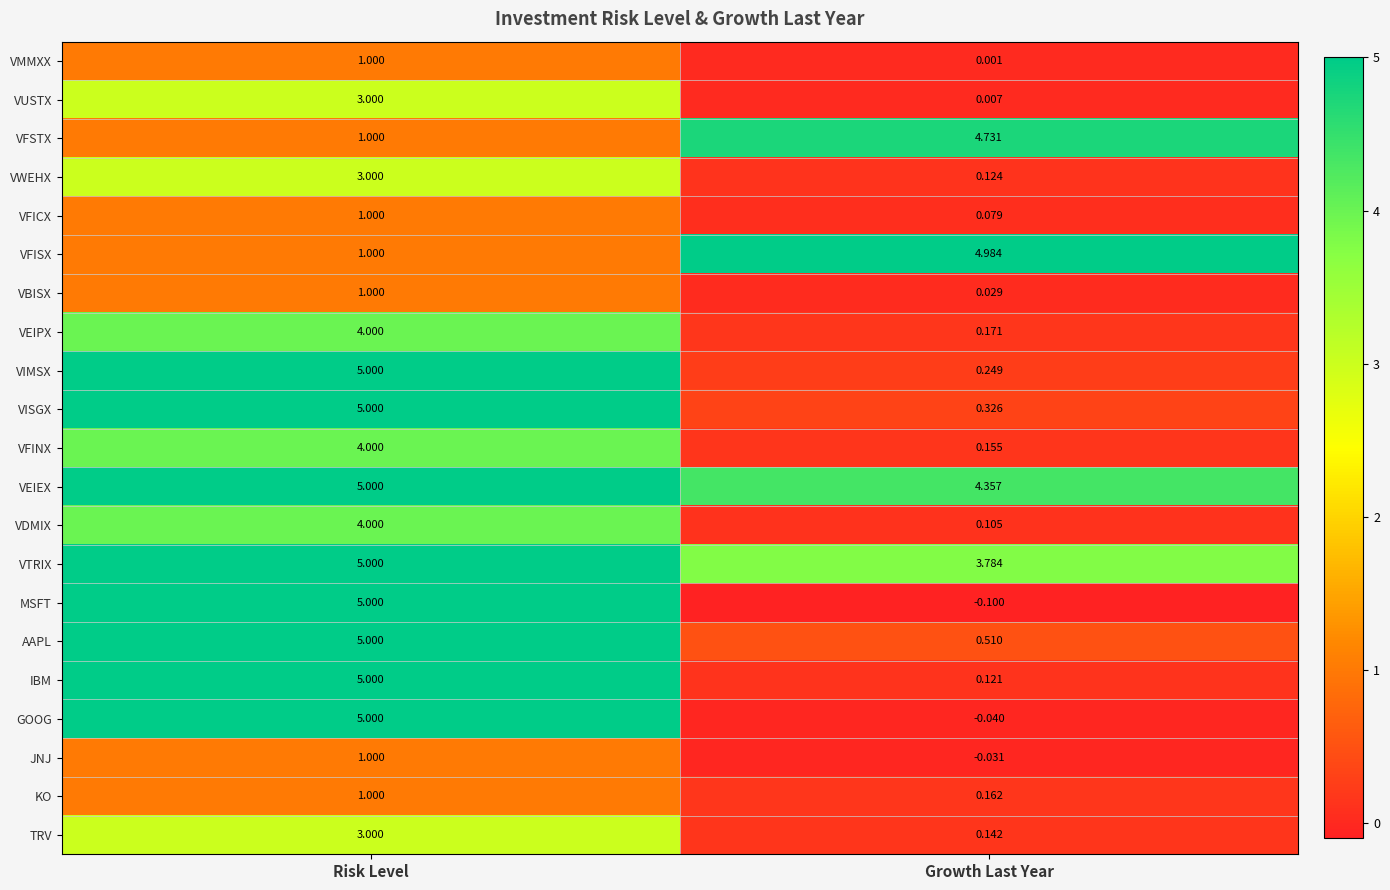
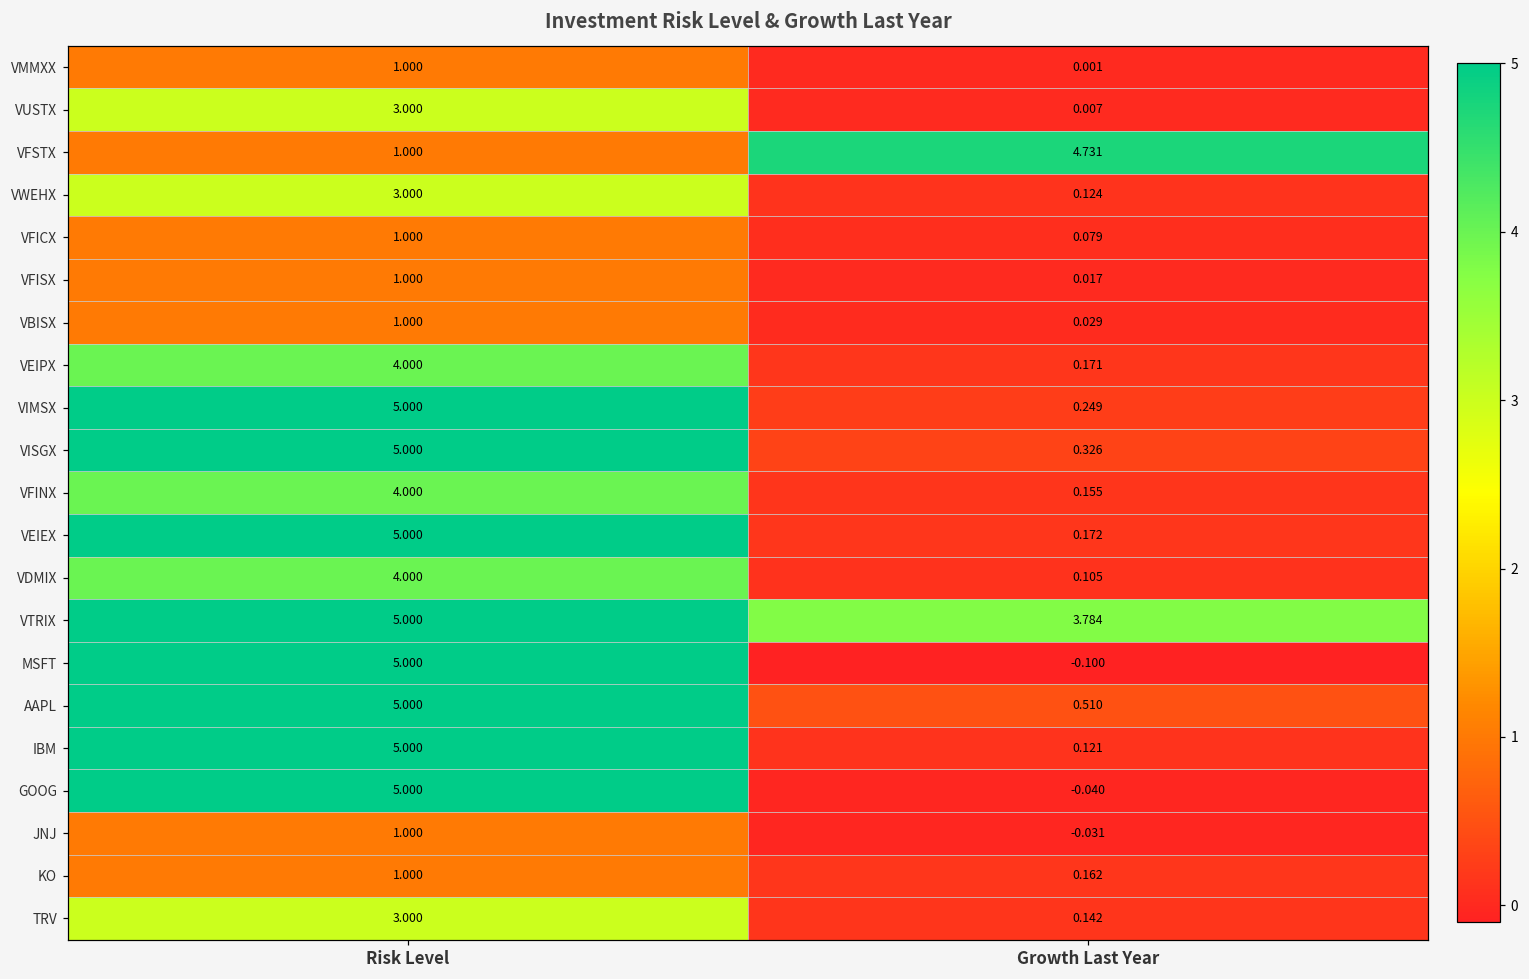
VFISX, Growth Last Year: 4.984 -> 0.017
VEIEX, Growth Last Year: 4.357 -> 0.172
